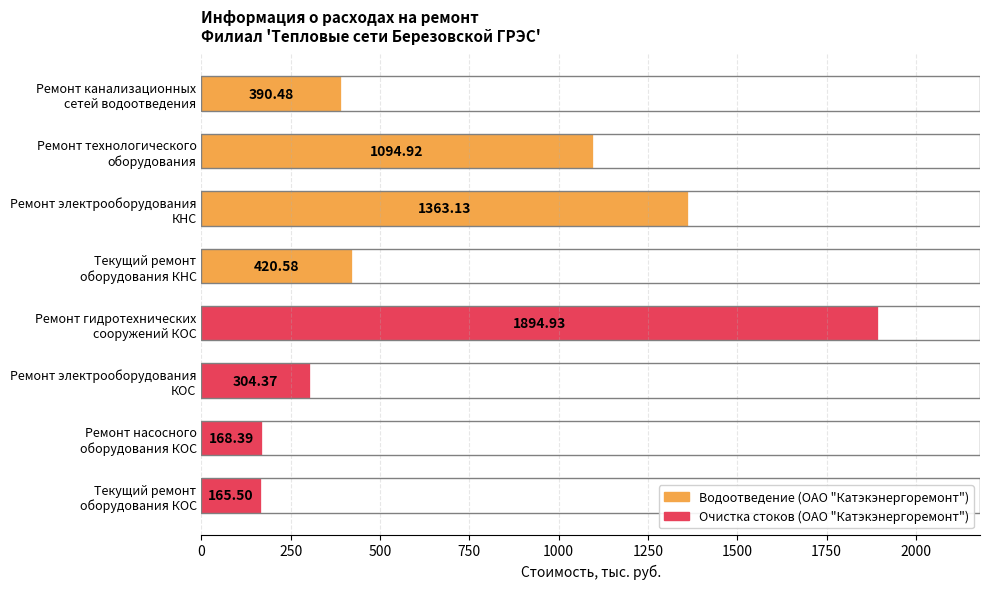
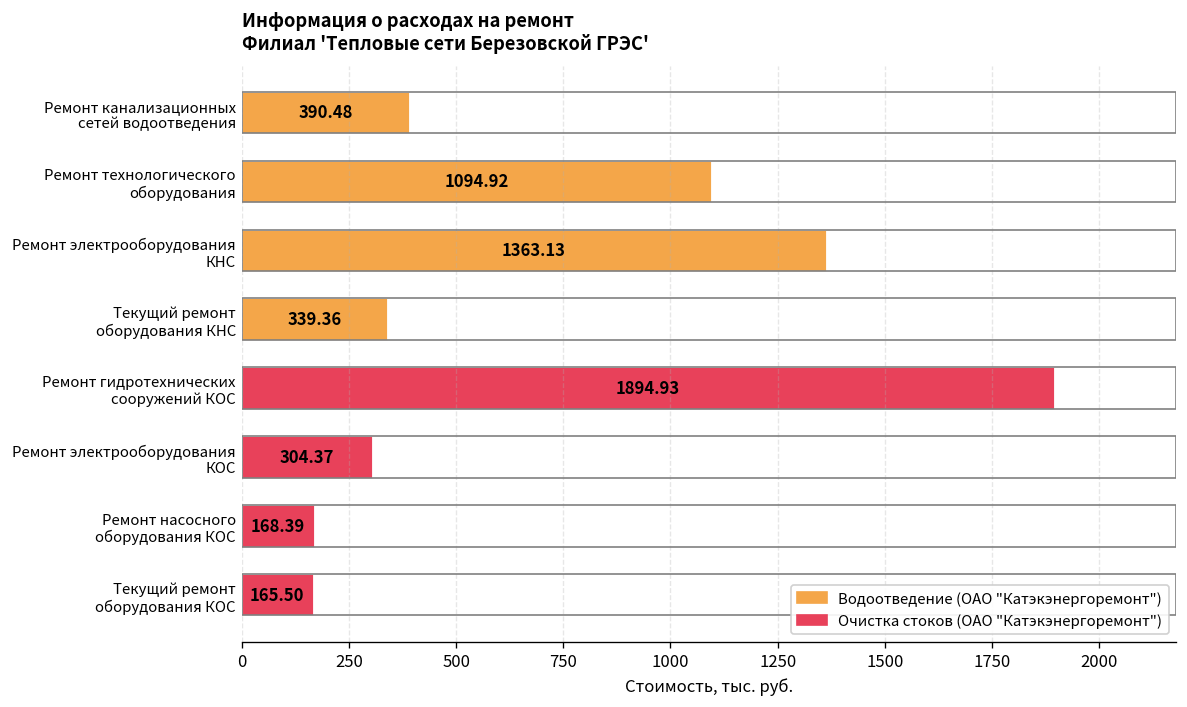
Текущий ремонт оборудования КНС: 420.58 -> 339.36
